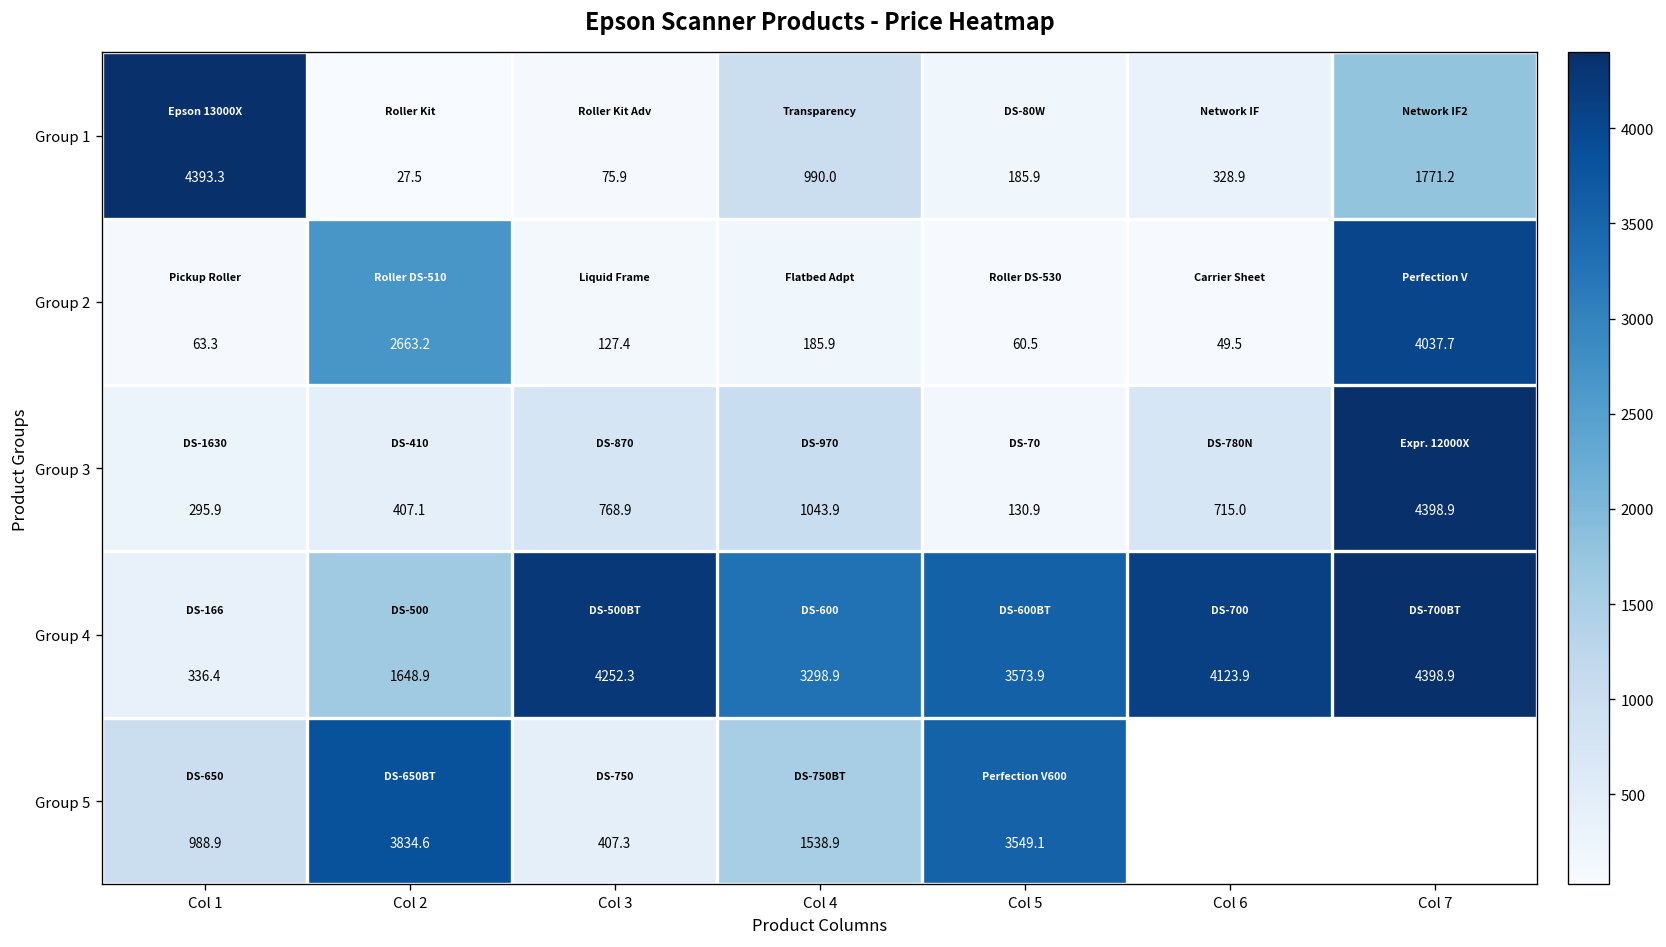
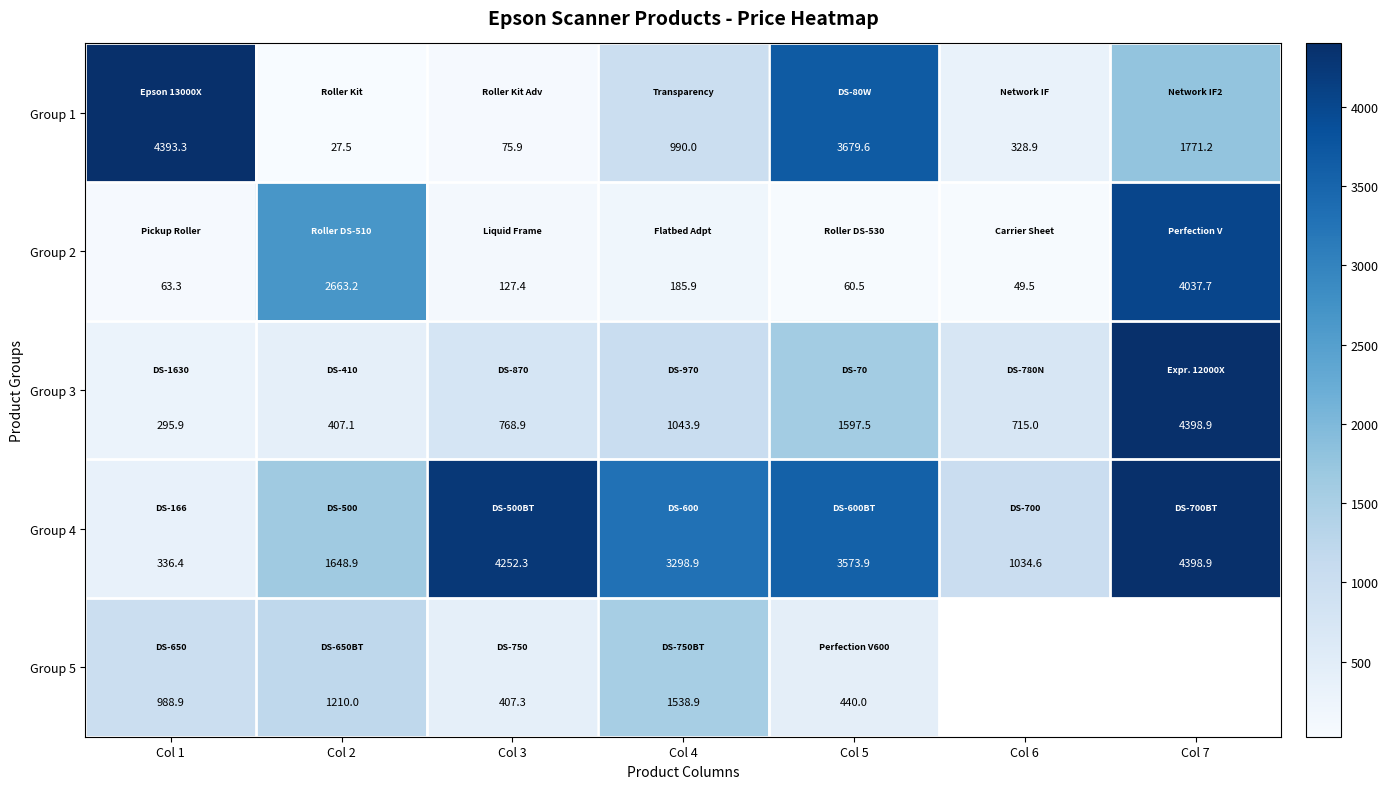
Group 1, Col 5: 185.9 -> 3679.6
Group 3, Col 5: 130.9 -> 1597.5
Group 4, Col 6: 4123.9 -> 1034.6
Group 5, Col 2: 3834.6 -> 1210.0
Group 5, Col 5: 3549.1 -> 440.0
